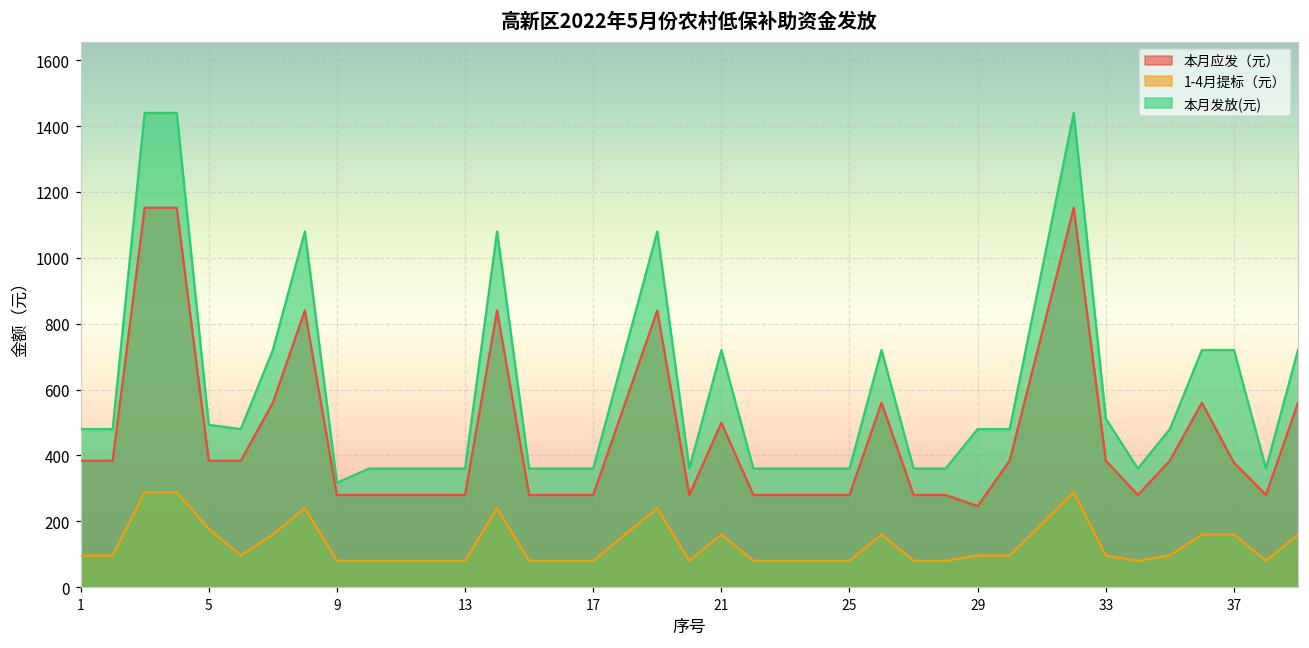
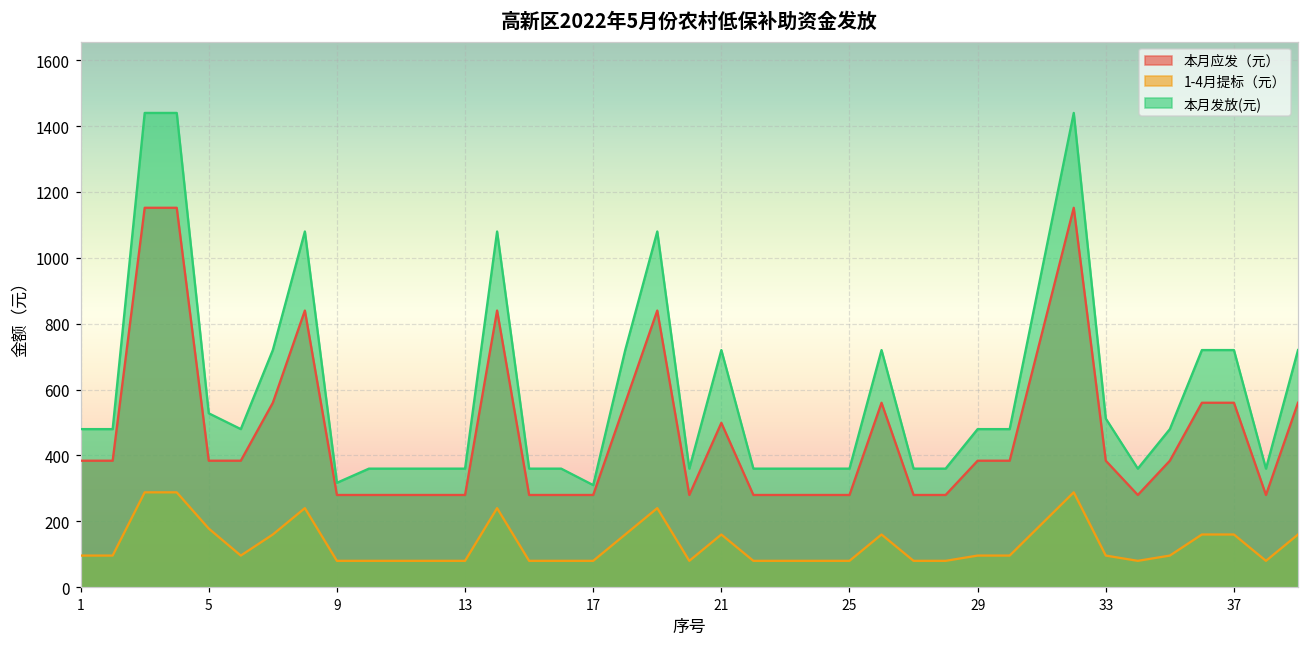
本月发放(元), 5: 490 -> 530
本月发放(元), 17: 360 -> 310
本月应发（元）, 29: 250 -> 380
本月应发（元）, 37: 380 -> 560
